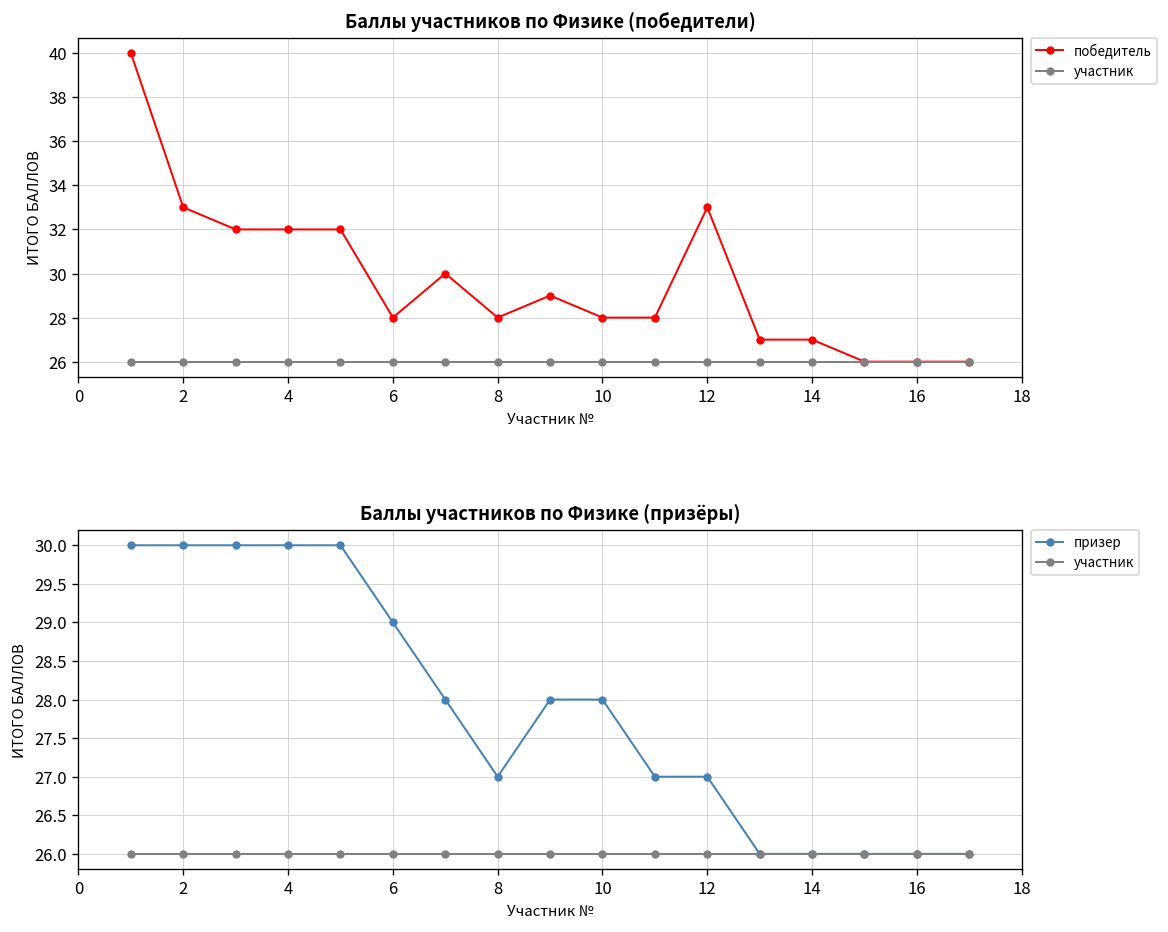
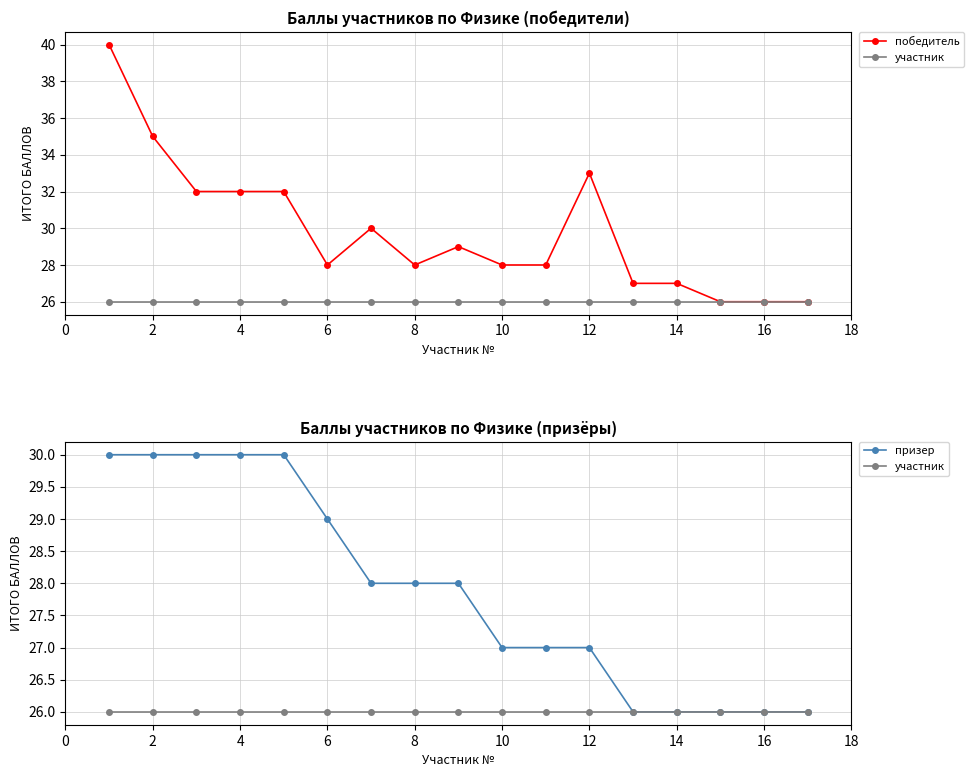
Баллы участников по Физике (победители), победитель, 2: 33 -> 35
Баллы участников по Физике (призёры), призер, 8: 27 -> 28
Баллы участников по Физике (призёры), призер, 10: 28 -> 27
